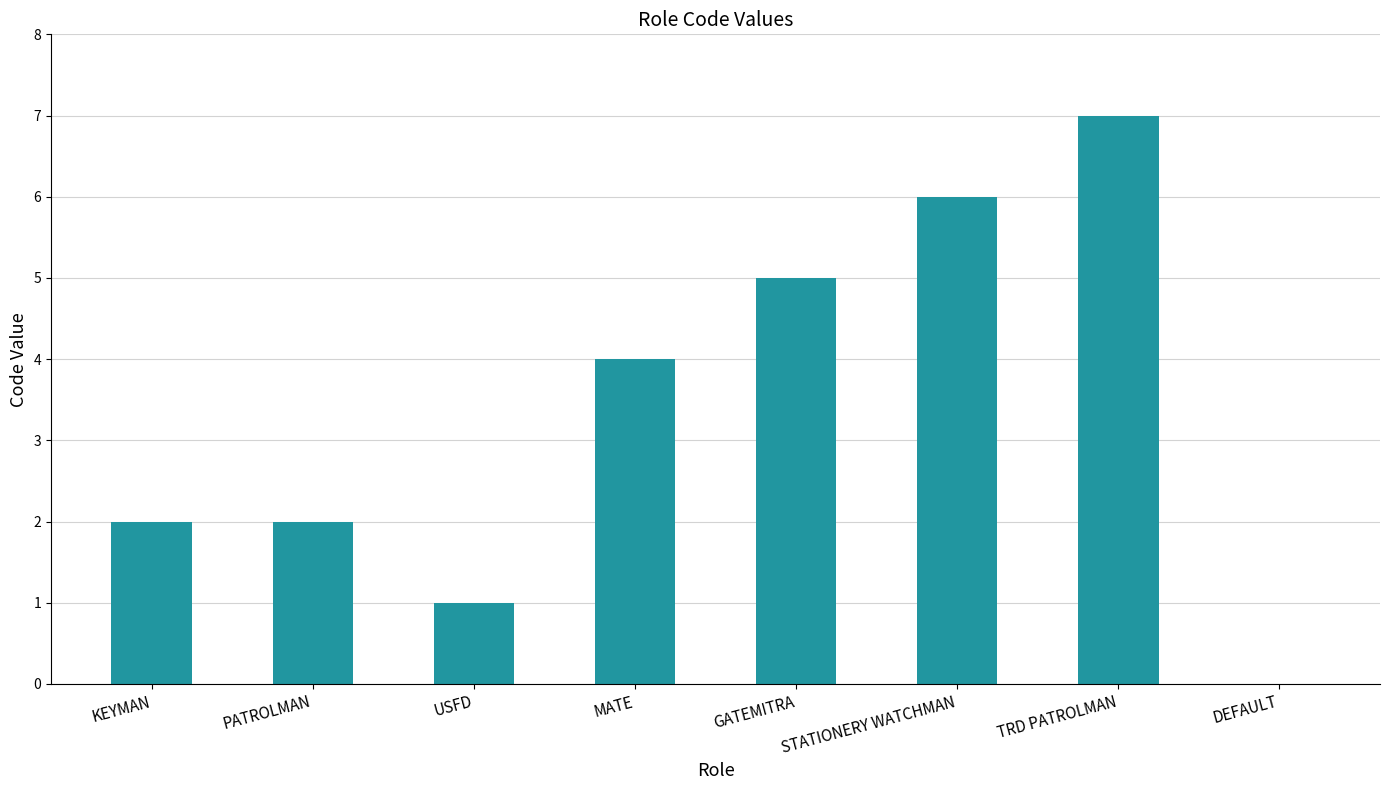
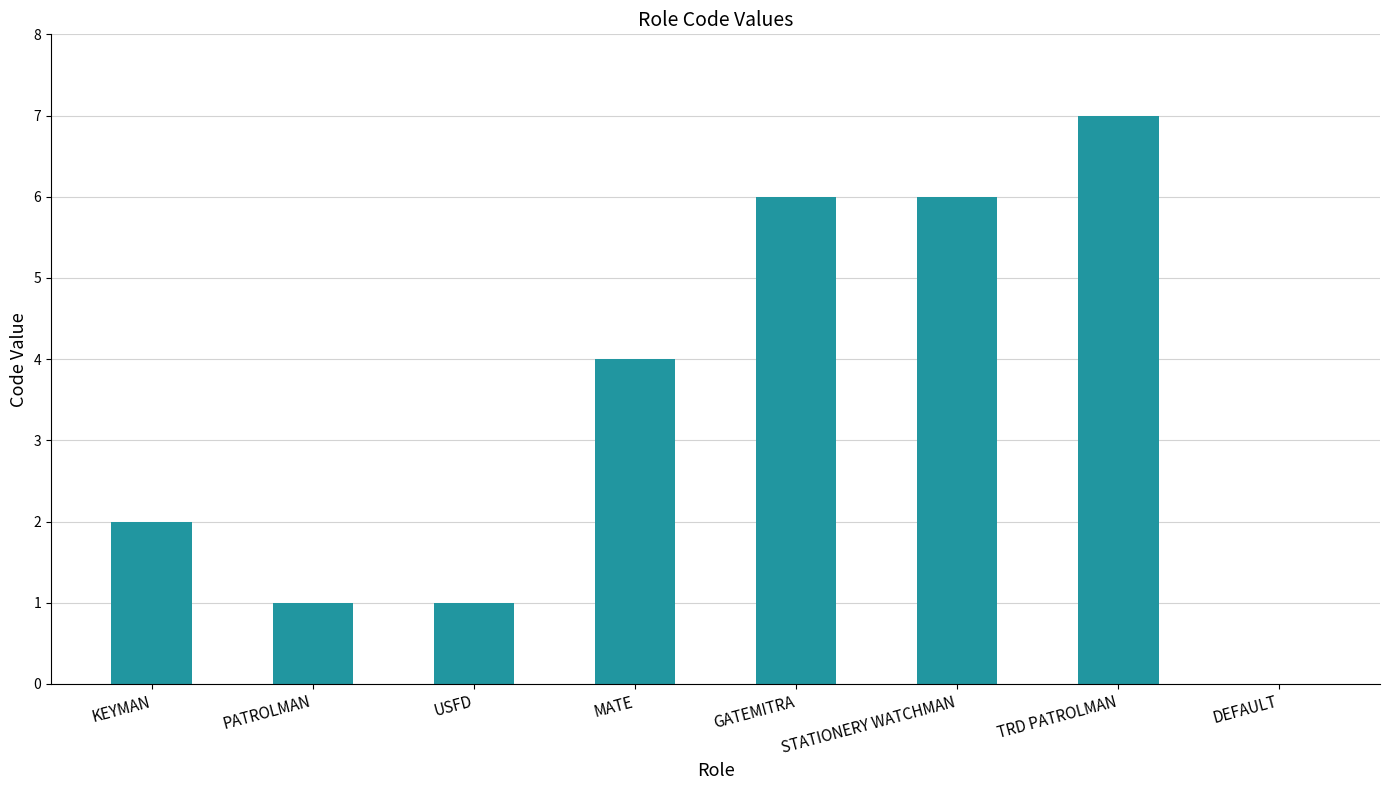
PATROLMAN: 2 -> 1
GATEMITRA: 5 -> 6
